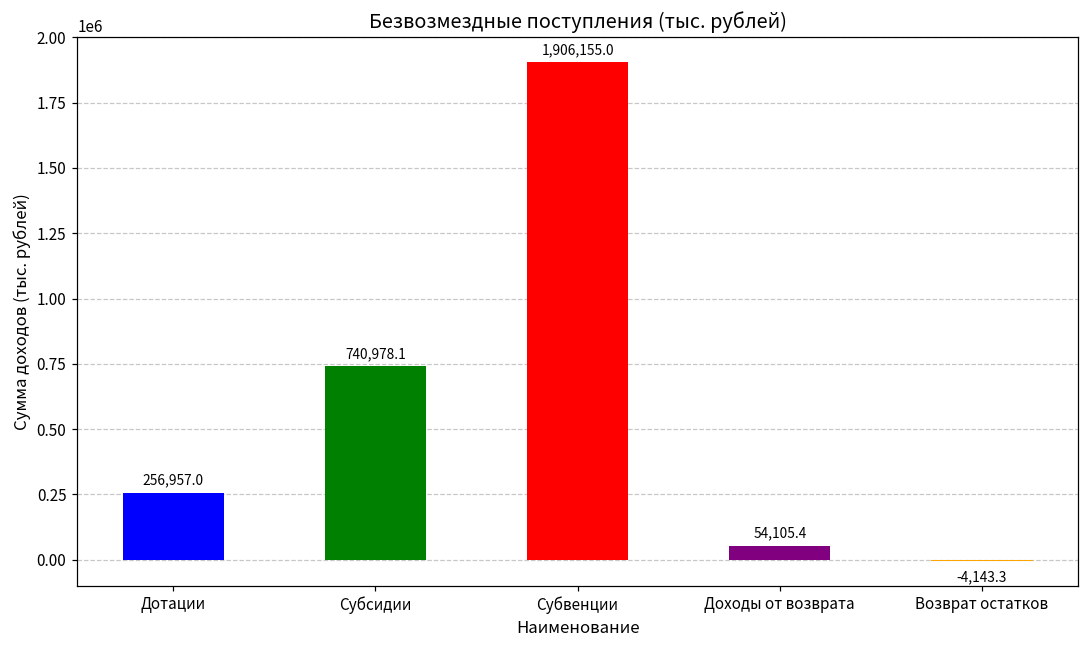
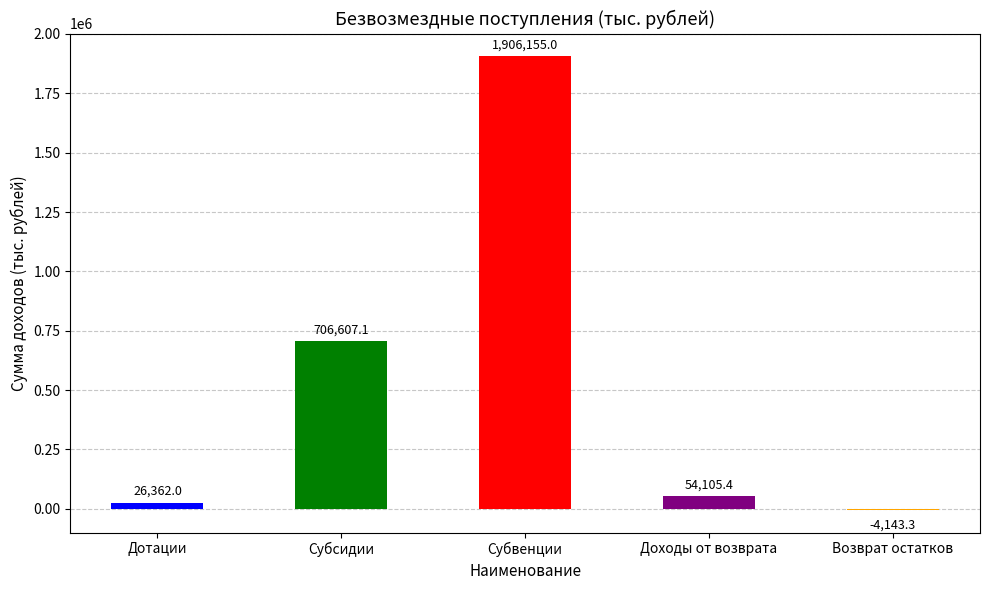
Дотации: 256,957.0 -> 26,362.0
Субсидии: 740,978.1 -> 706,607.1
